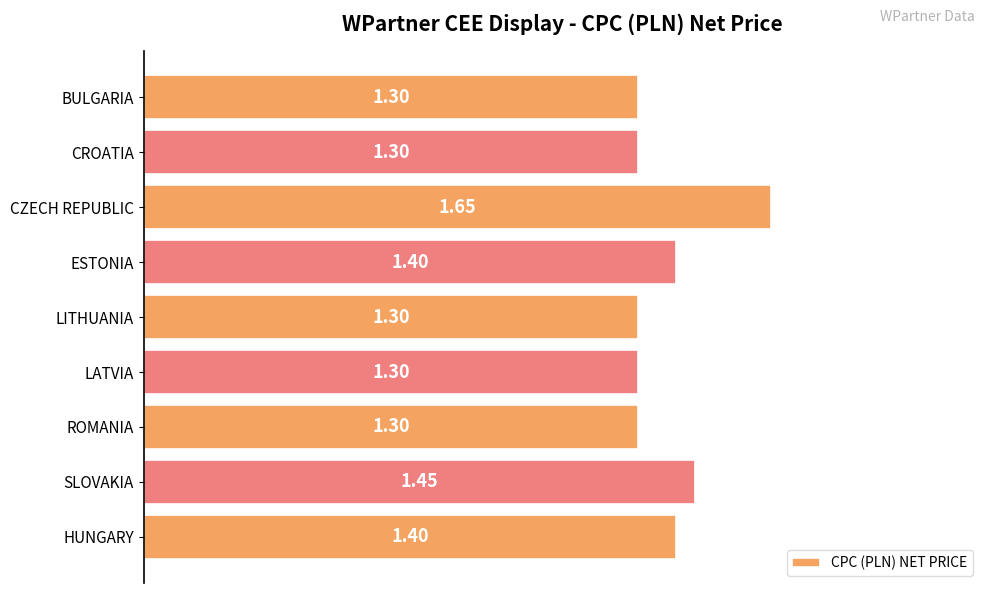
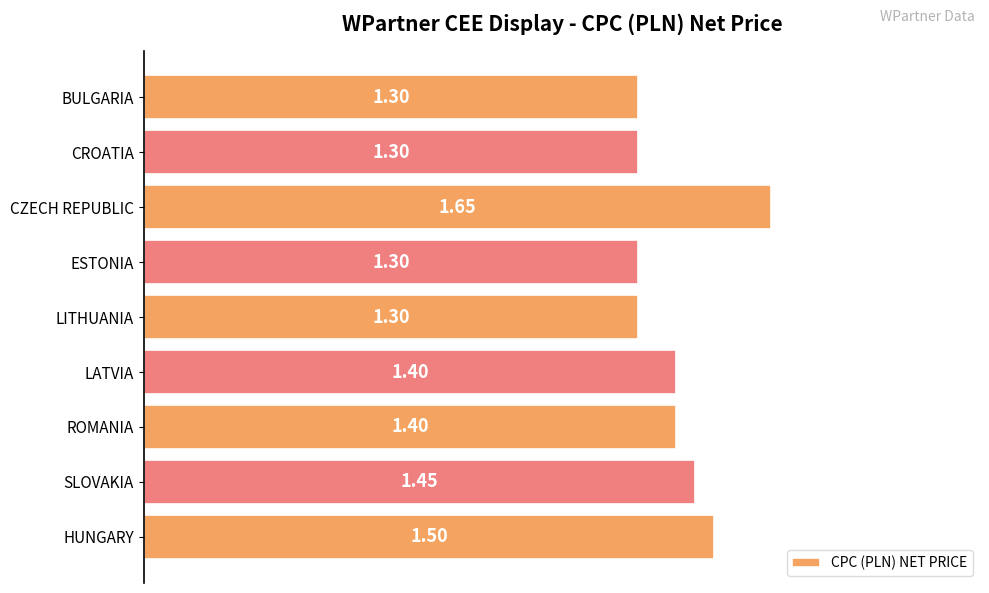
ESTONIA: 1.40 -> 1.30
LATVIA: 1.30 -> 1.40
ROMANIA: 1.30 -> 1.40
HUNGARY: 1.40 -> 1.50
